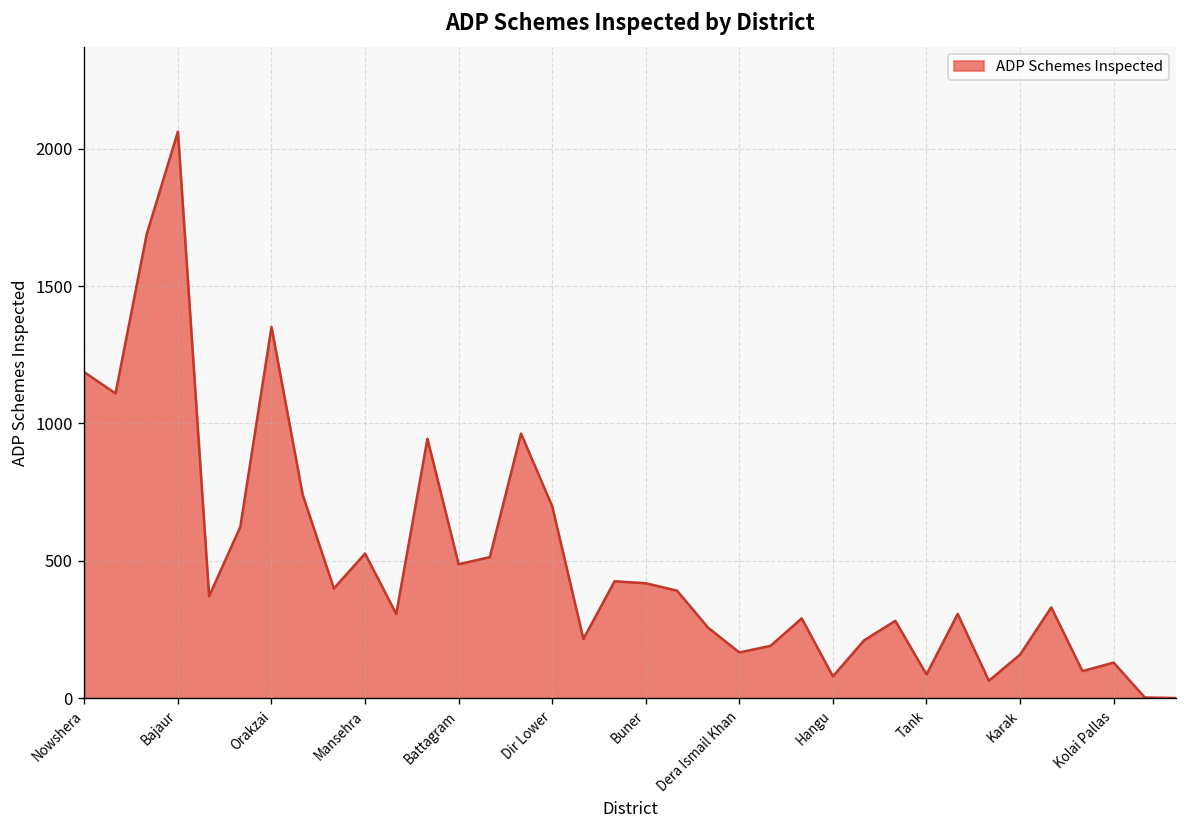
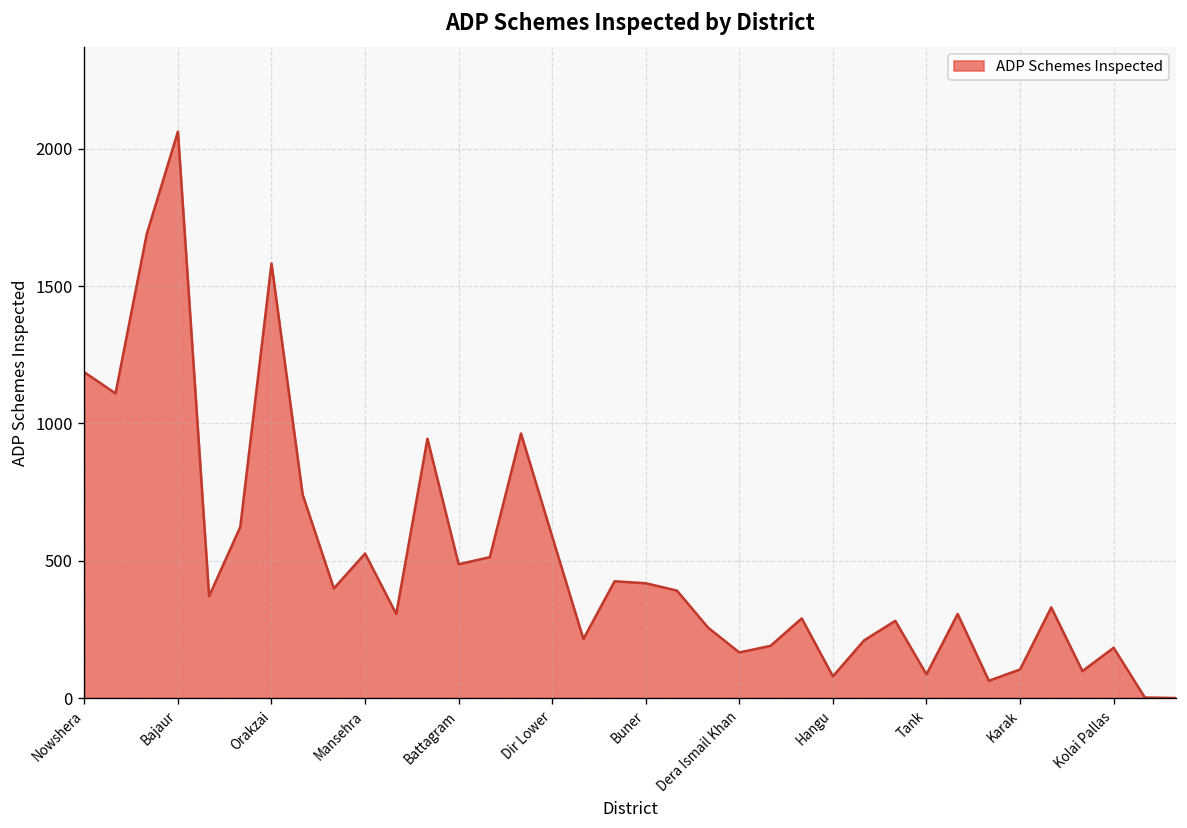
Orakzai: 1350 -> 1580
Dir Lower: 700 -> 590
Karak: 160 -> 100
Kolai Pallas: 130 -> 180
